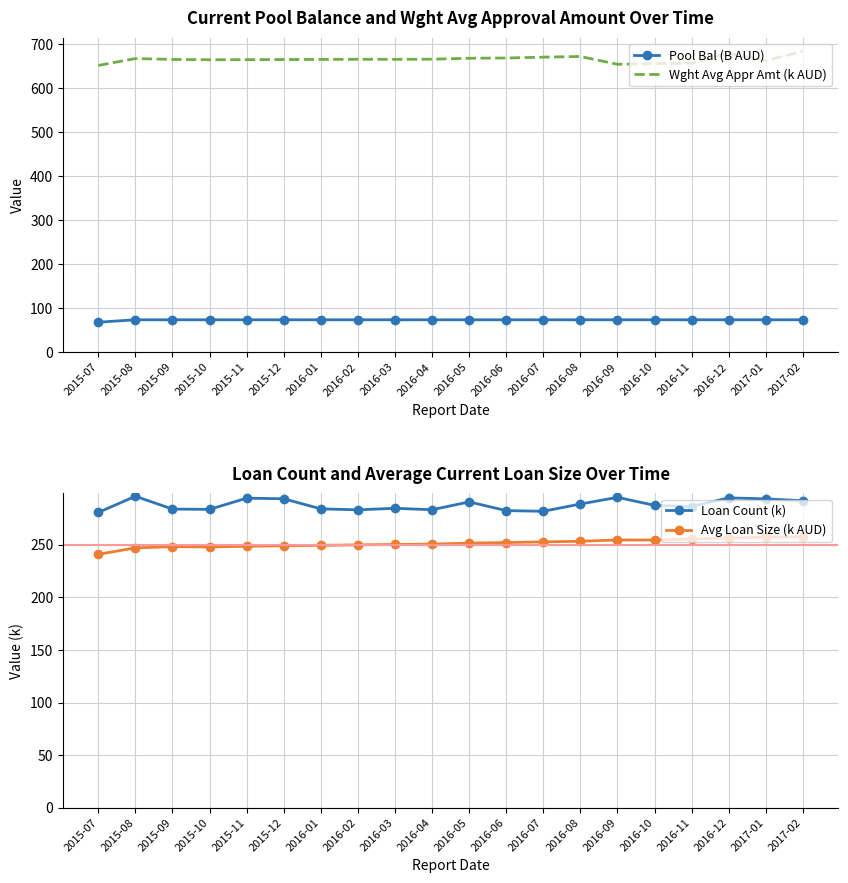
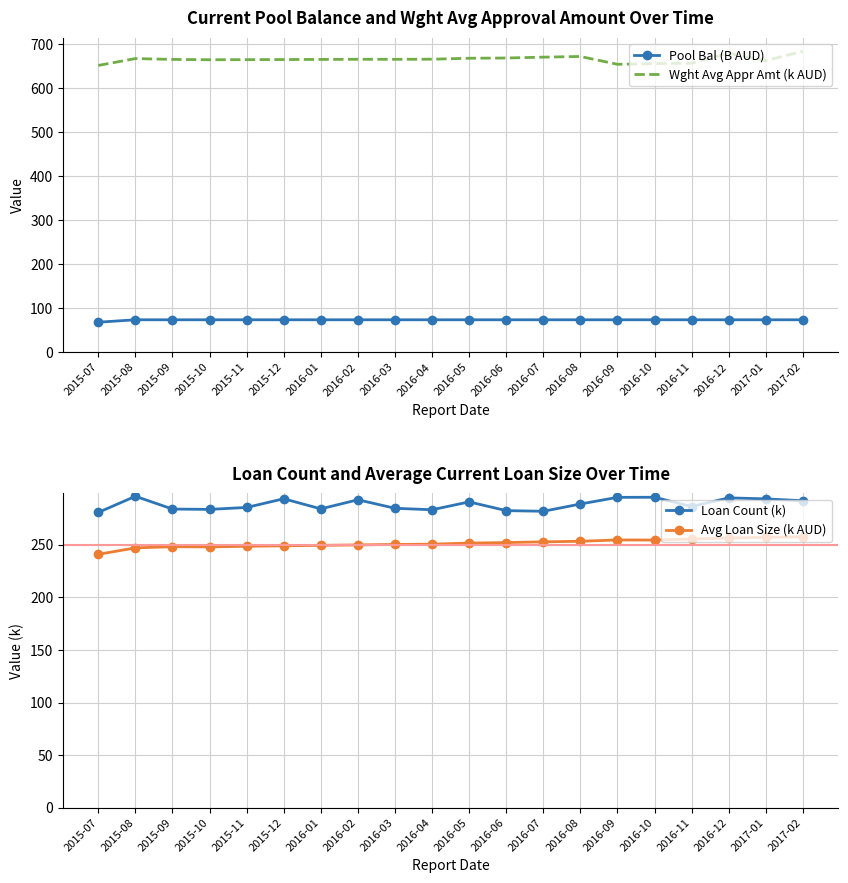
Loan Count and Average Current Loan Size Over Time, Loan Count (k), 2015-11: 294 -> 286
Loan Count and Average Current Loan Size Over Time, Loan Count (k), 2016-02: 283 -> 293
Loan Count and Average Current Loan Size Over Time, Loan Count (k), 2016-10: 287 -> 295
